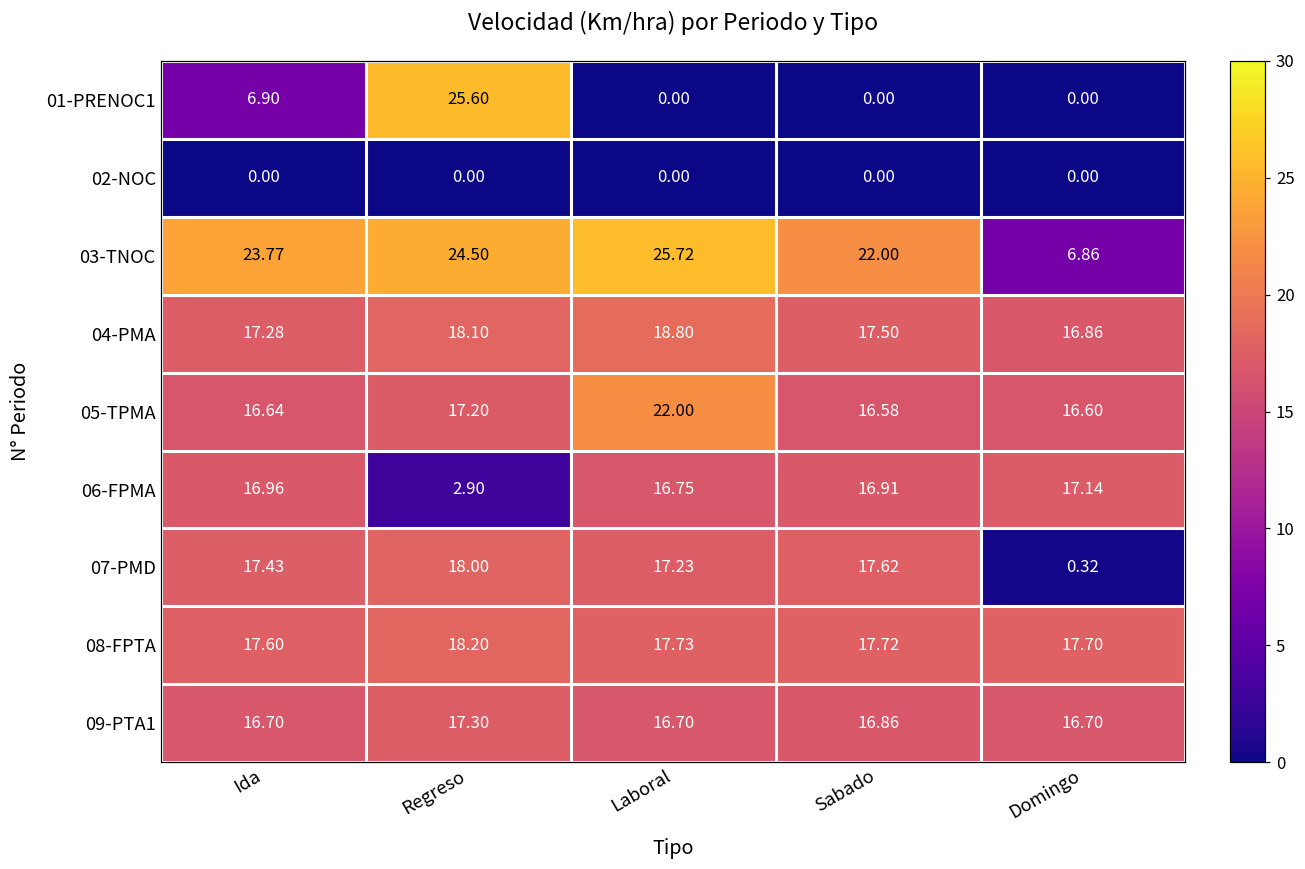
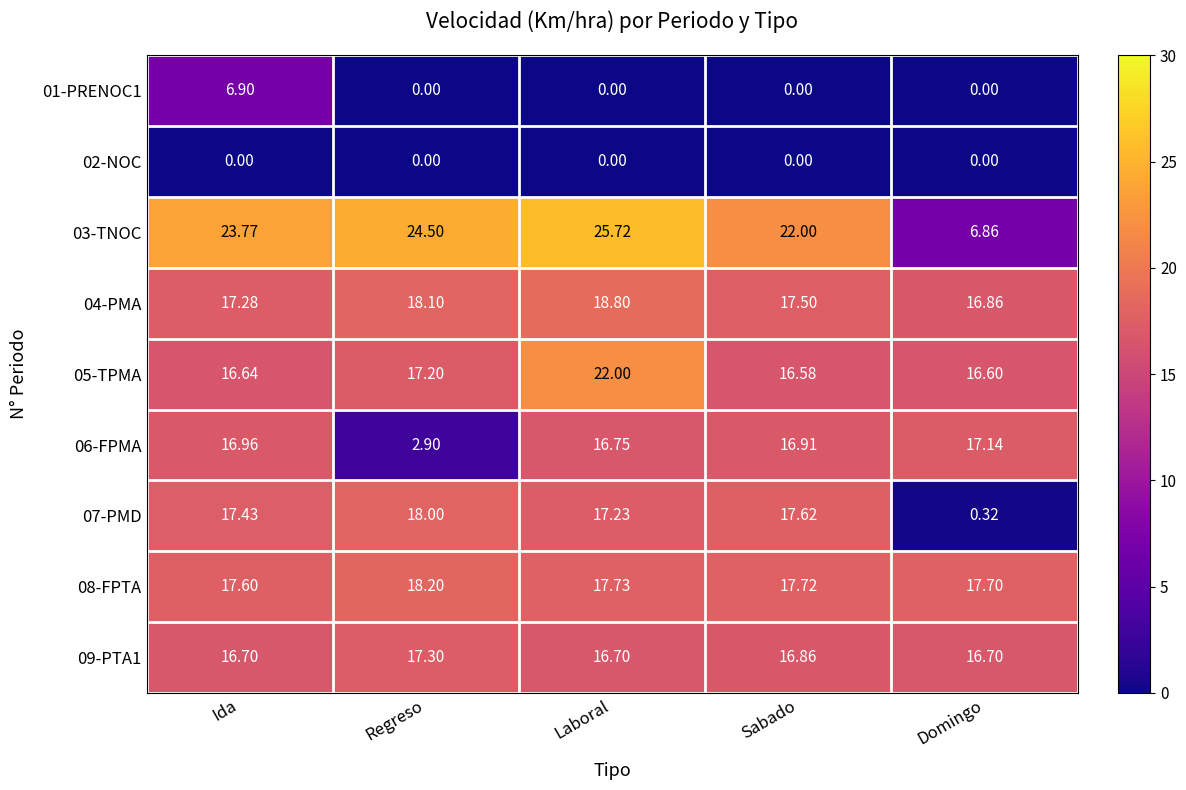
01-PRENOC1, Regreso: 25.60 -> 0.00
